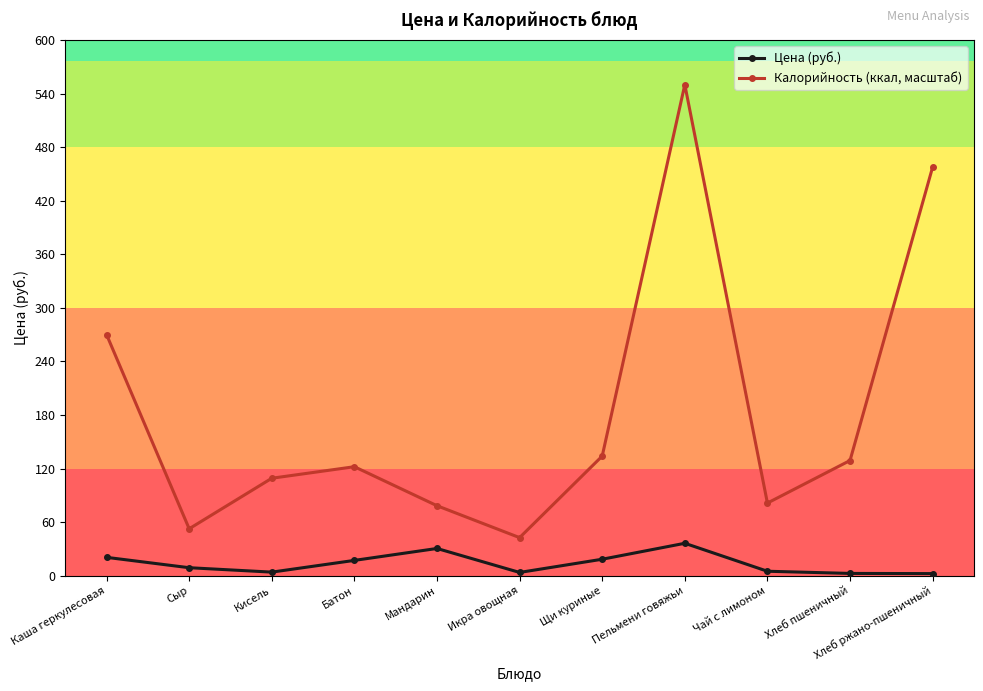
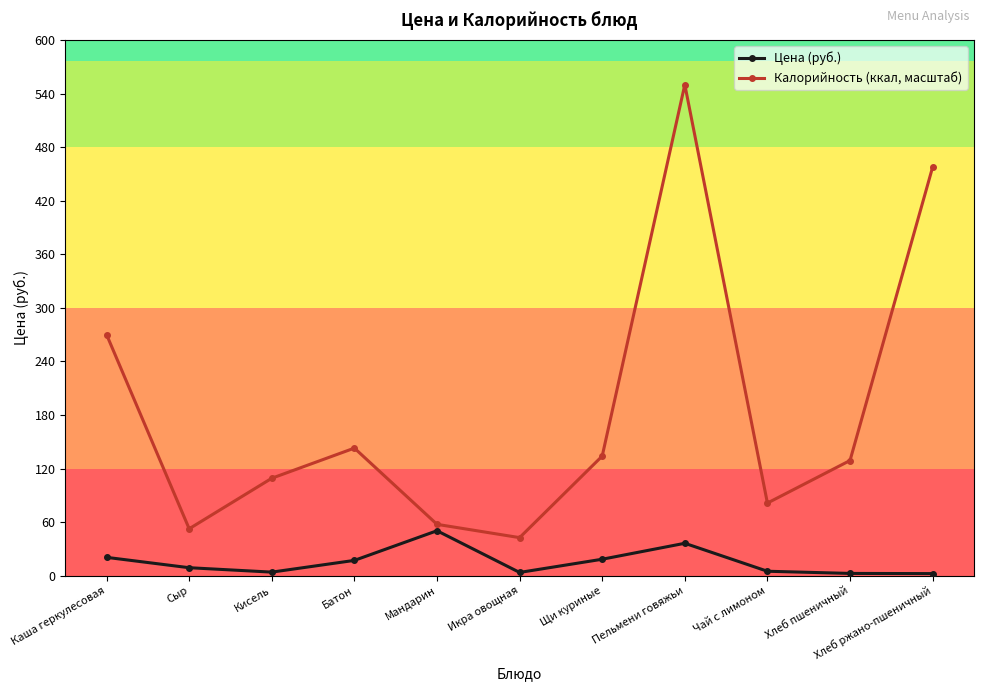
Калорийность (ккал, масштаб), Батон: 120 -> 140
Цена (руб.), Мандарин: 30 -> 50
Калорийность (ккал, масштаб), Мандарин: 80 -> 60
